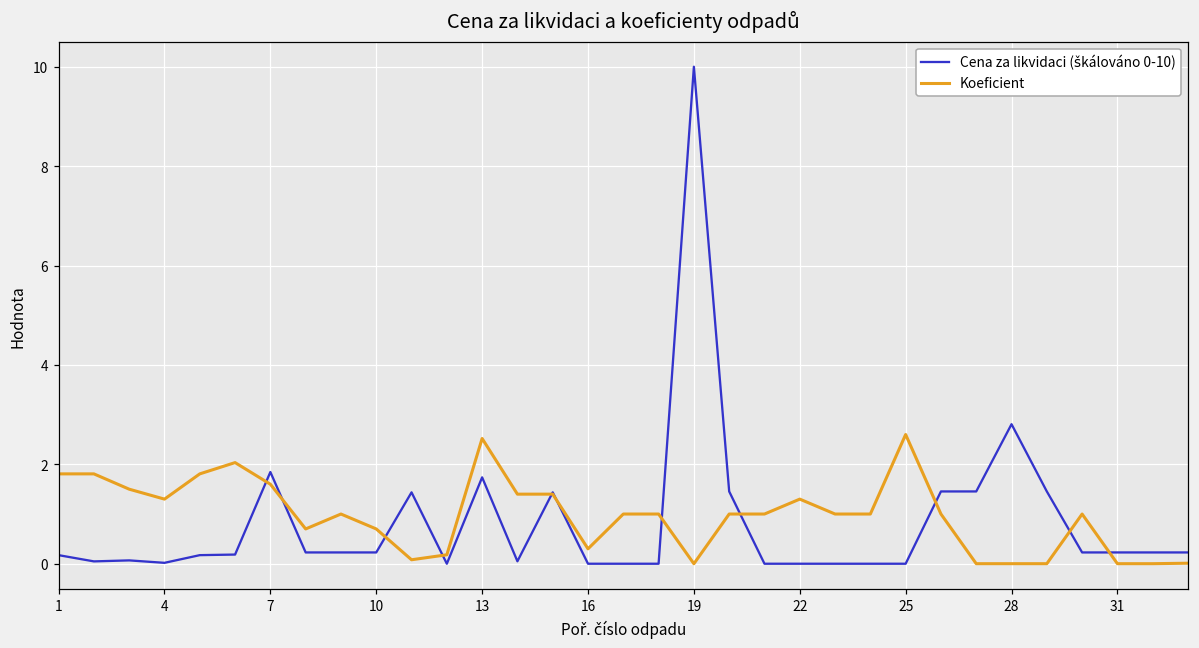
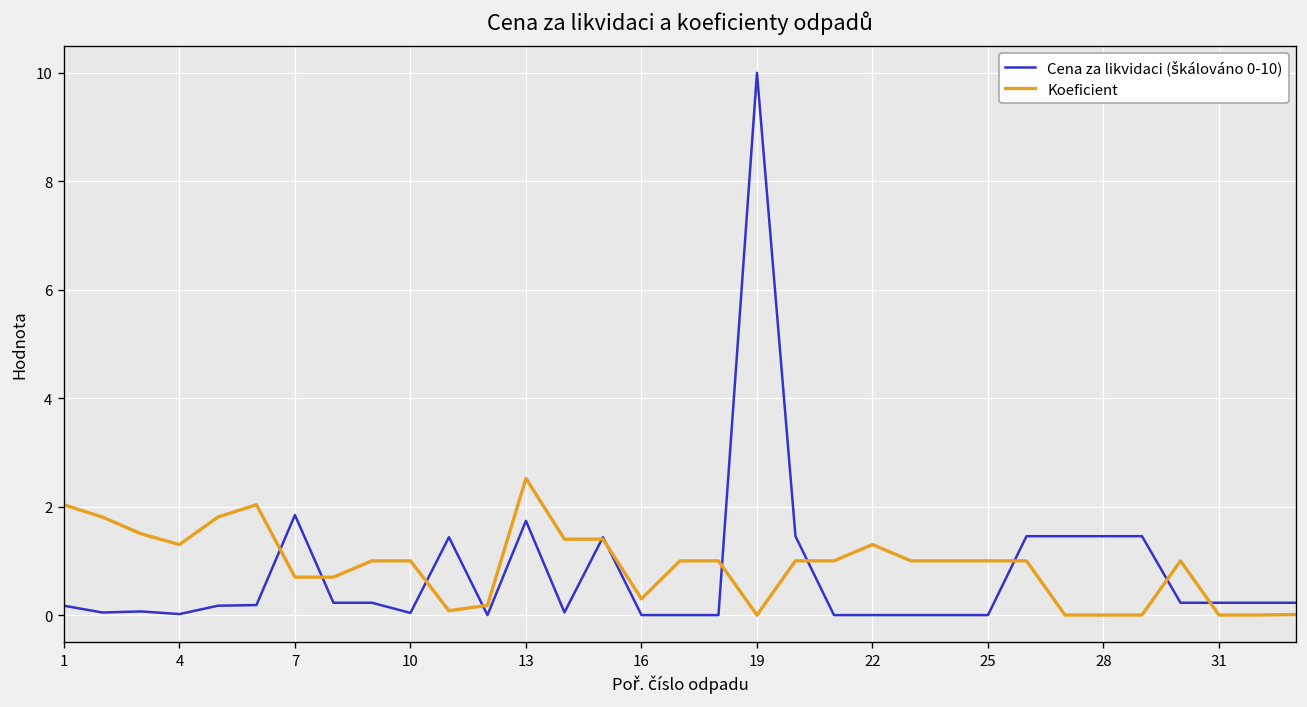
Koeficient, 1: 1.8 -> 2.0
Koeficient, 7: 1.6 -> 0.7
Cena za likvidaci (škálováno 0-10), 10: 0.2 -> 0.0
Koeficient, 10: 0.7 -> 1.0
Koeficient, 25: 2.6 -> 1.0
Cena za likvidaci (škálováno 0-10), 28: 2.8 -> 1.5
